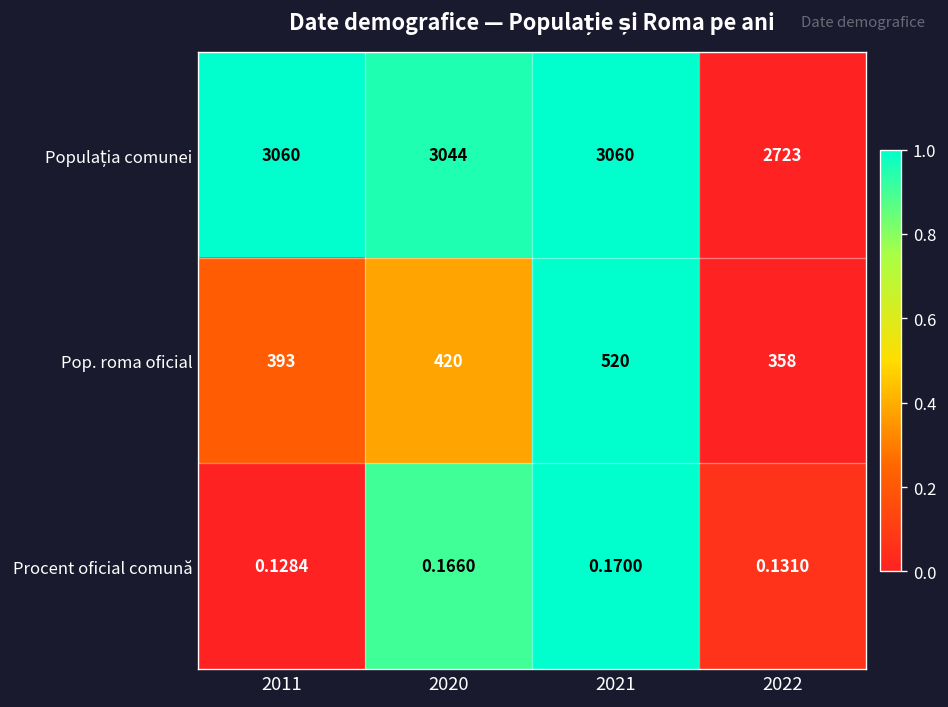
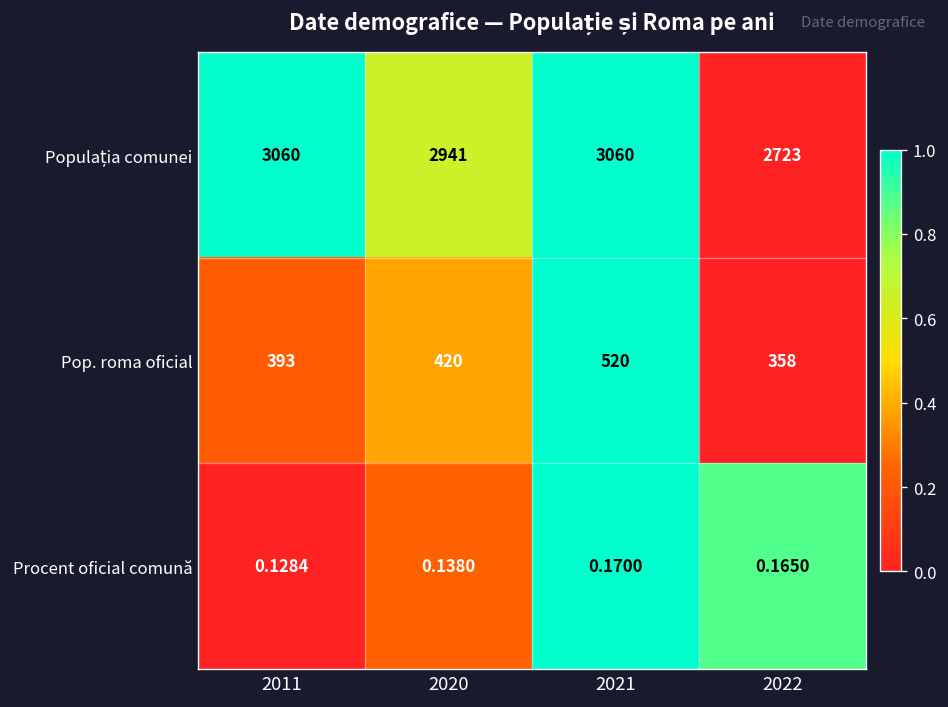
Populația comunei, 2020: 3044 -> 2941
Procent oficial comună, 2020: 0.1660 -> 0.1380
Procent oficial comună, 2022: 0.1310 -> 0.1650
